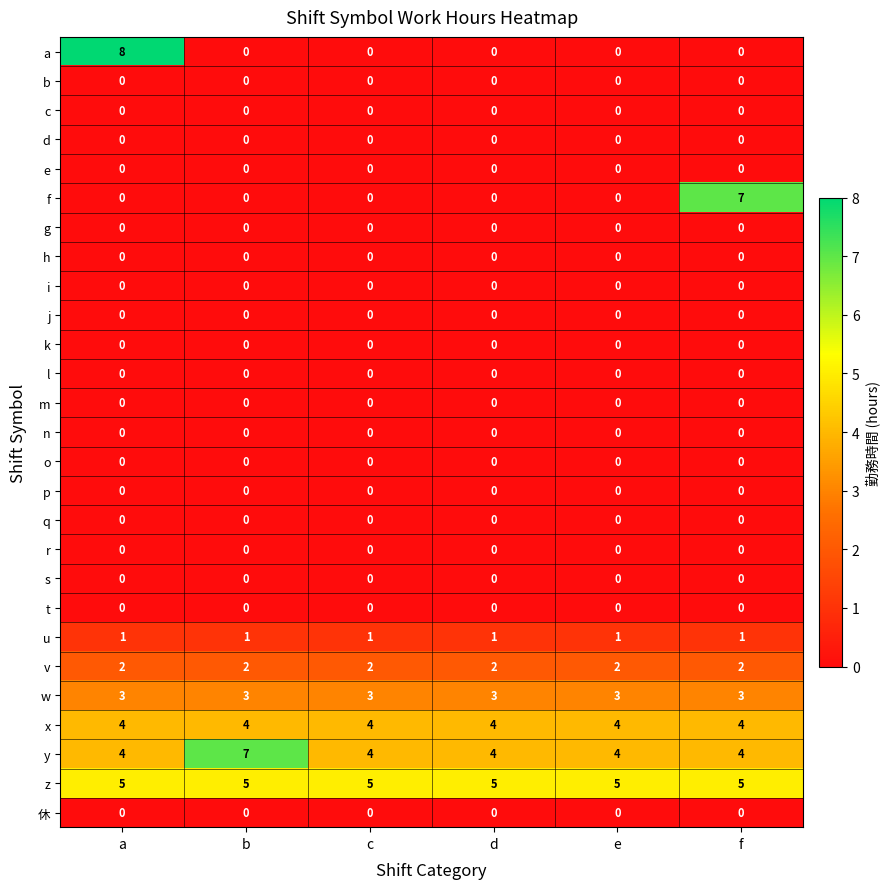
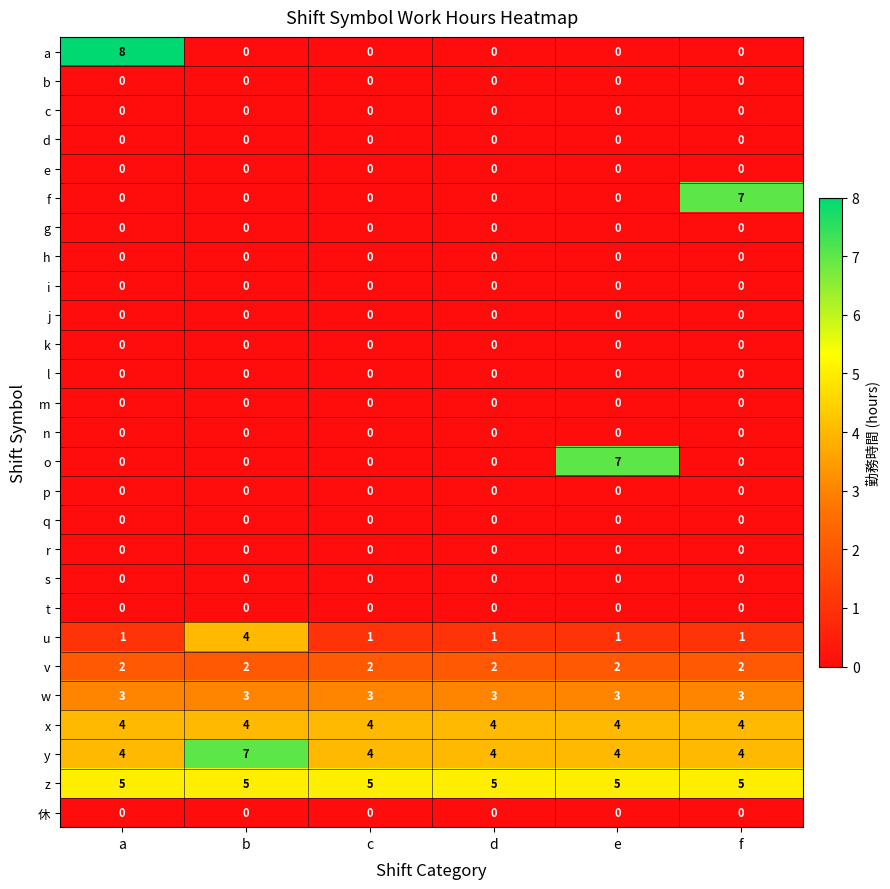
o, e: 0 -> 7
u, b: 1 -> 4
